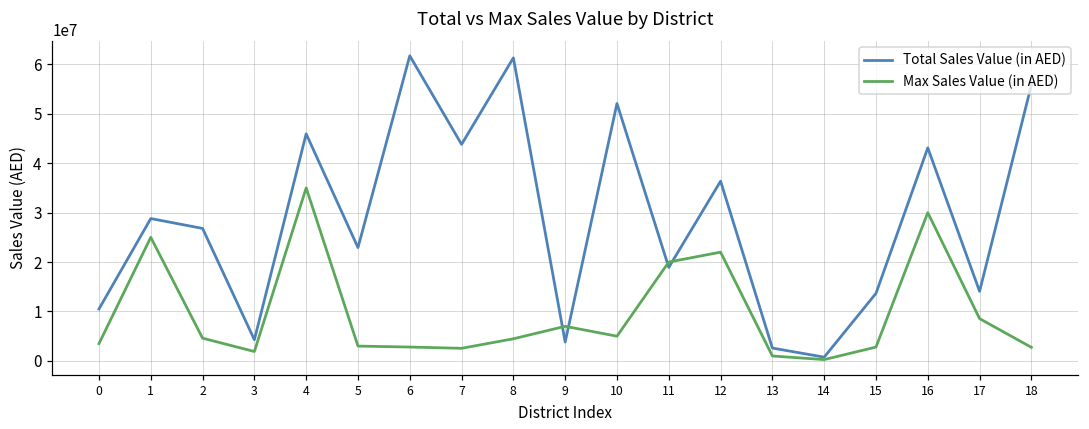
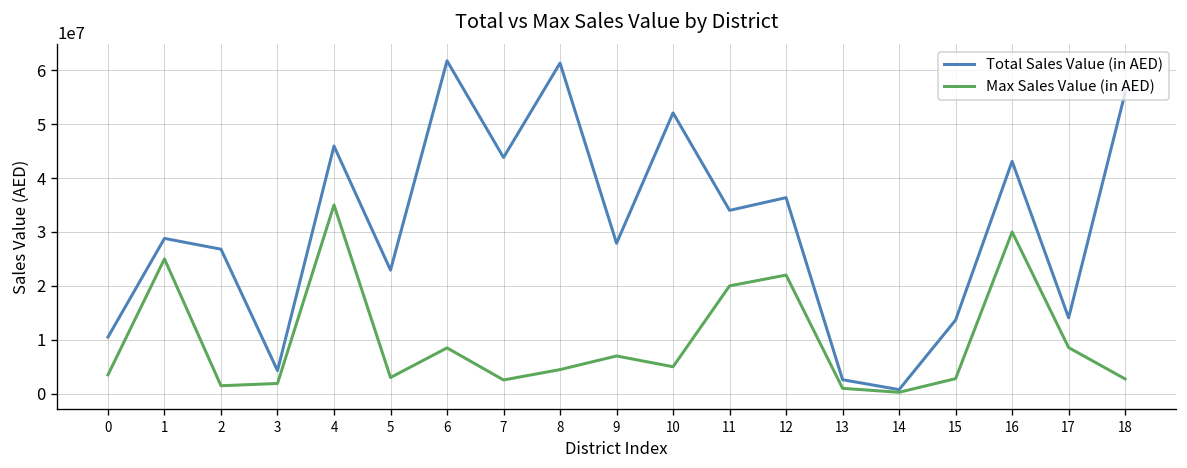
Max Sales Value (in AED), 2: 5000000 -> 1000000
Max Sales Value (in AED), 6: 3000000 -> 9000000
Total Sales Value (in AED), 9: 4000000 -> 28000000
Total Sales Value (in AED), 11: 19000000 -> 34000000
